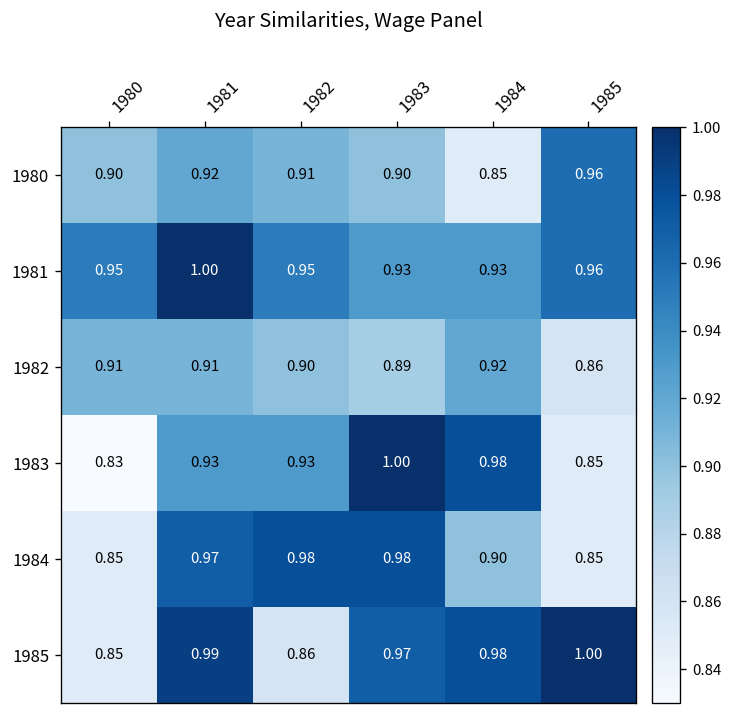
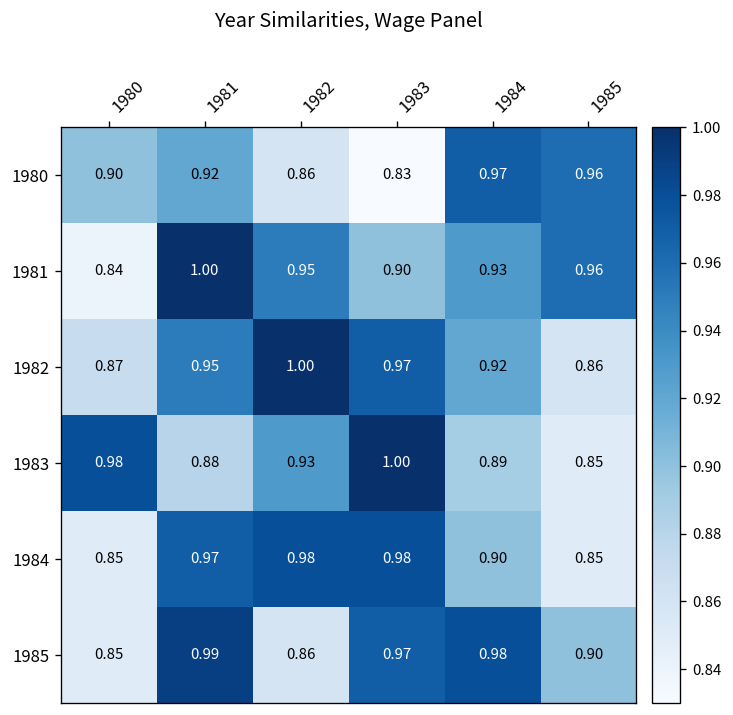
1980, 1982: 0.91 -> 0.86
1980, 1983: 0.90 -> 0.83
1980, 1984: 0.85 -> 0.97
1981, 1980: 0.95 -> 0.84
1981, 1983: 0.93 -> 0.90
1982, 1980: 0.91 -> 0.87
1982, 1981: 0.91 -> 0.95
1982, 1982: 0.90 -> 1.00
1982, 1983: 0.89 -> 0.97
1983, 1980: 0.83 -> 0.98
1983, 1981: 0.93 -> 0.88
1983, 1984: 0.98 -> 0.89
1985, 1985: 1.00 -> 0.90
